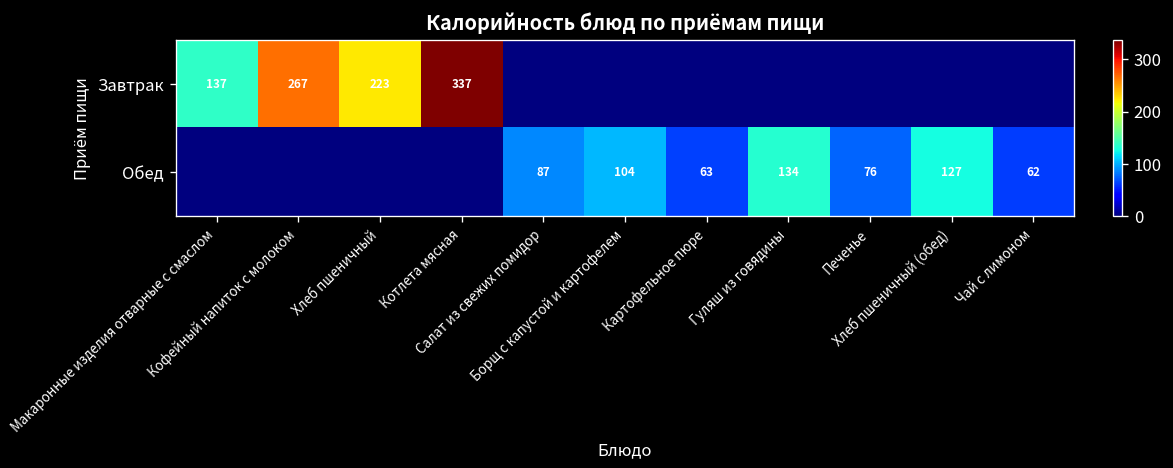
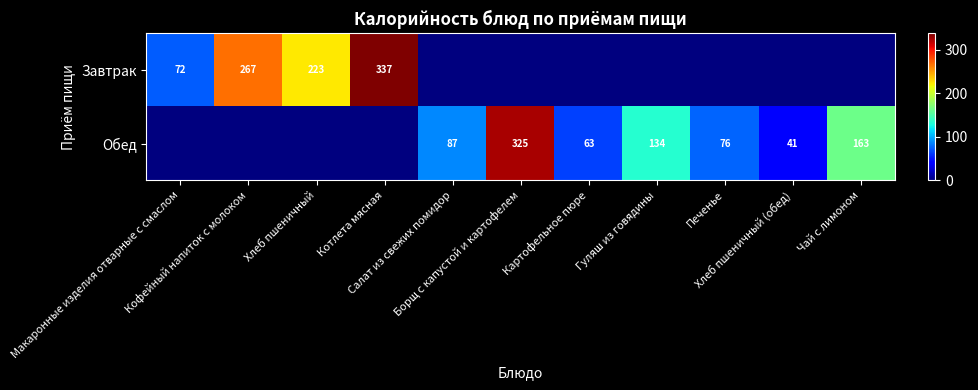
Завтрак, Макаронные изделия отварные с смаслом: 137 -> 72
Обед, Борщ с капустой и картофелем: 104 -> 325
Обед, Хлеб пшеничный (обед): 127 -> 41
Обед, Чай с лимоном: 62 -> 163
